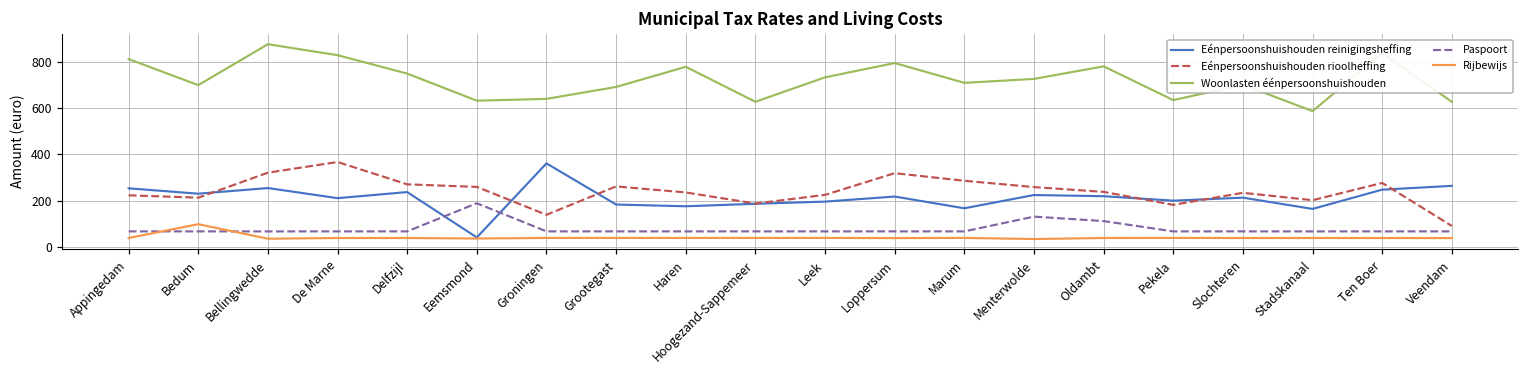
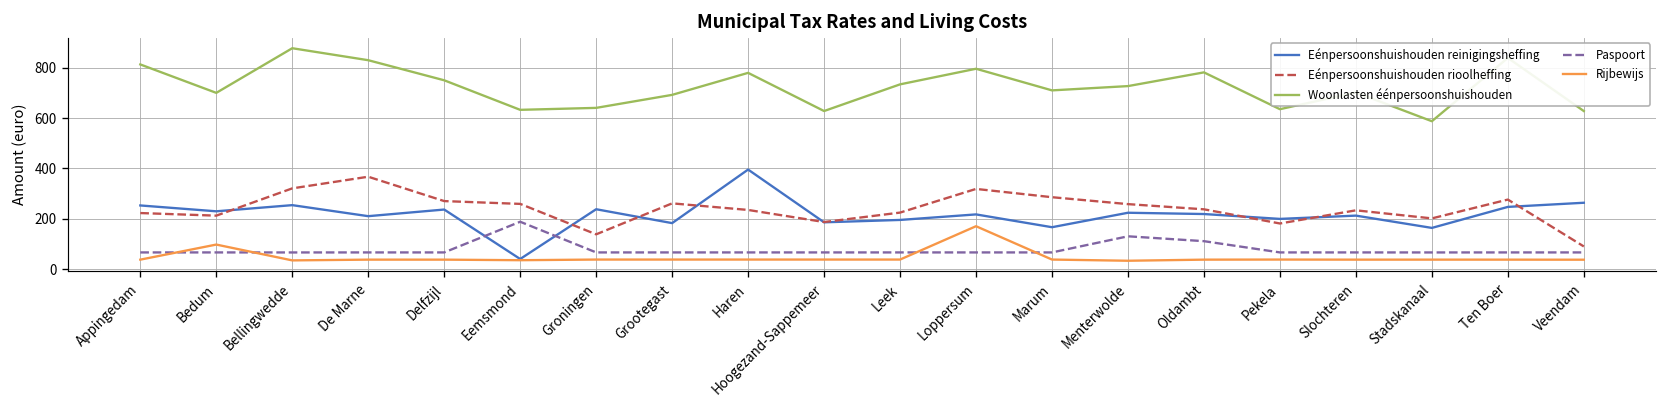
Eénpersoonshuishouden reinigingsheffing, Groningen: 360 -> 240
Eénpersoonshuishouden reinigingsheffing, Haren: 180 -> 400
Rijbewijs, Loppersum: 40 -> 170
